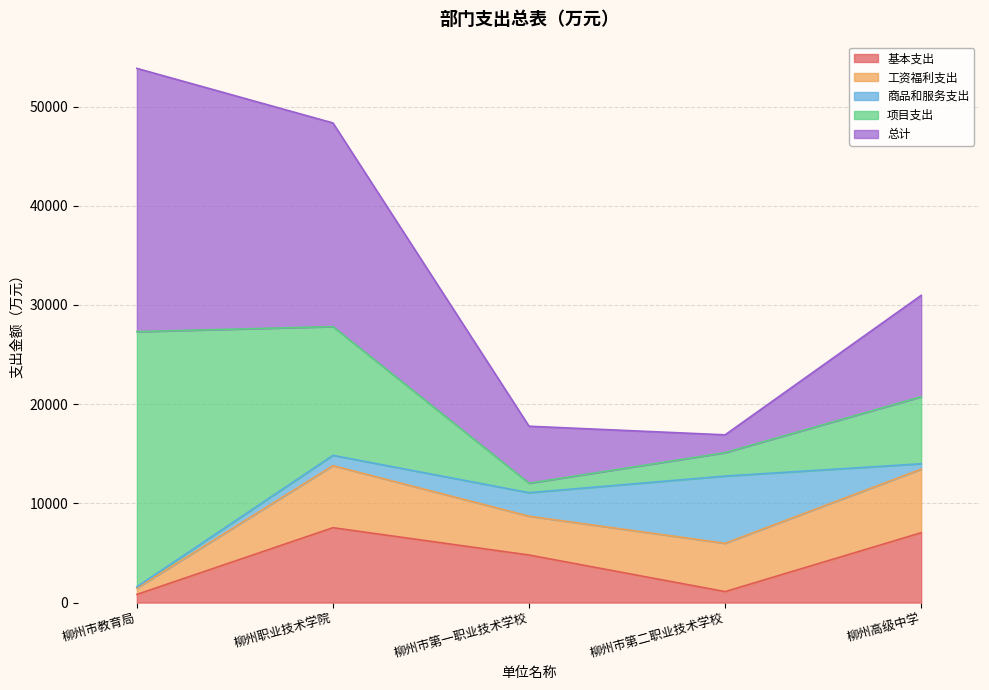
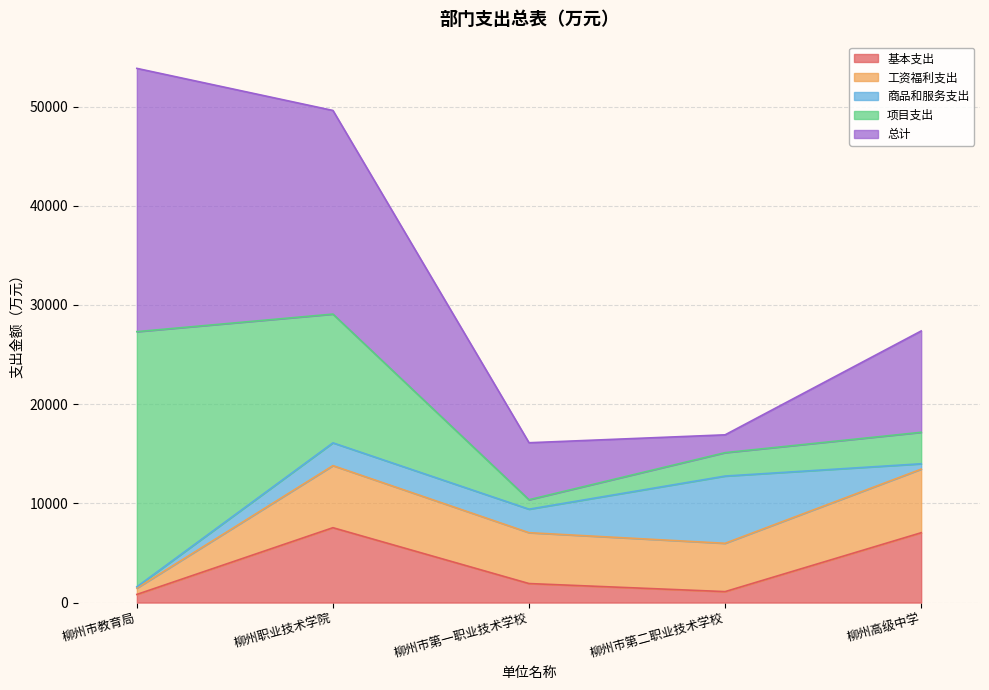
商品和服务支出, 柳州职业技术学院: 1000 -> 2000
基本支出, 柳州市第一职业技术学校: 5000 -> 2000
工资福利支出, 柳州市第一职业技术学校: 4000 -> 5000
项目支出, 柳州高级中学: 7000 -> 3000
